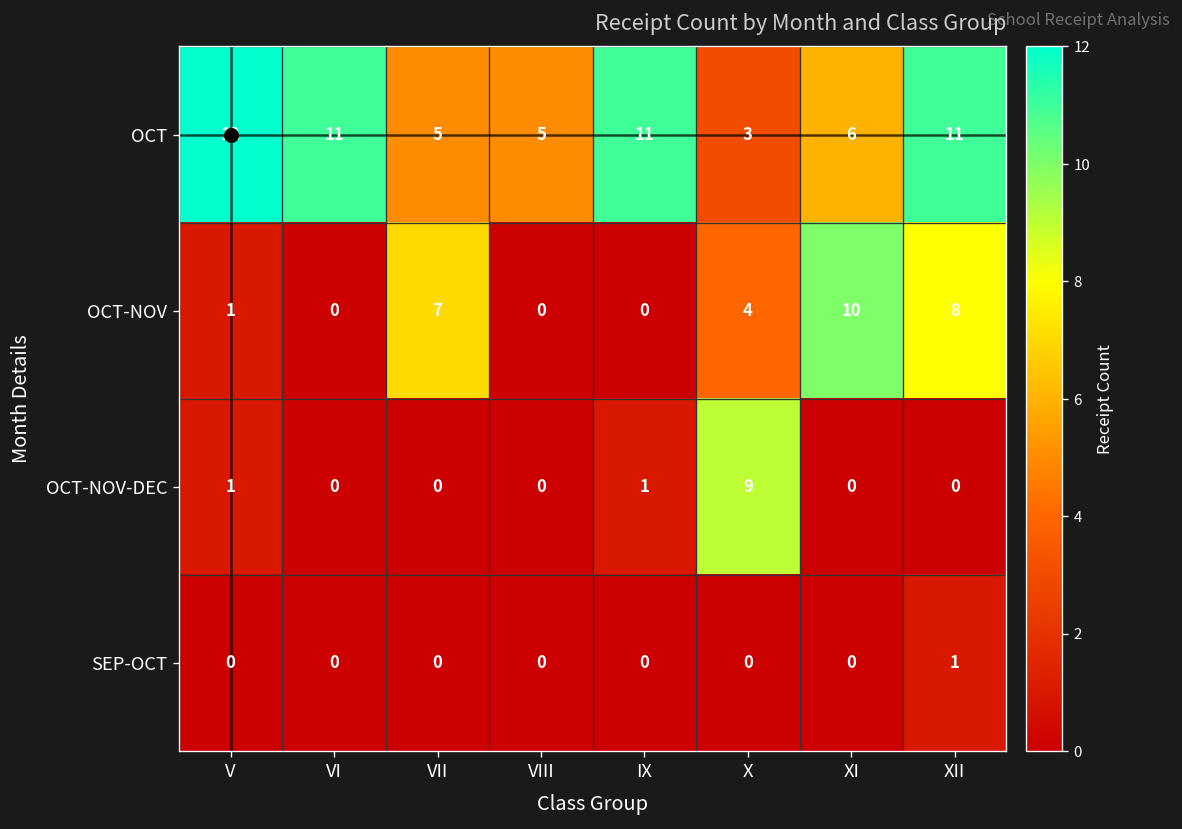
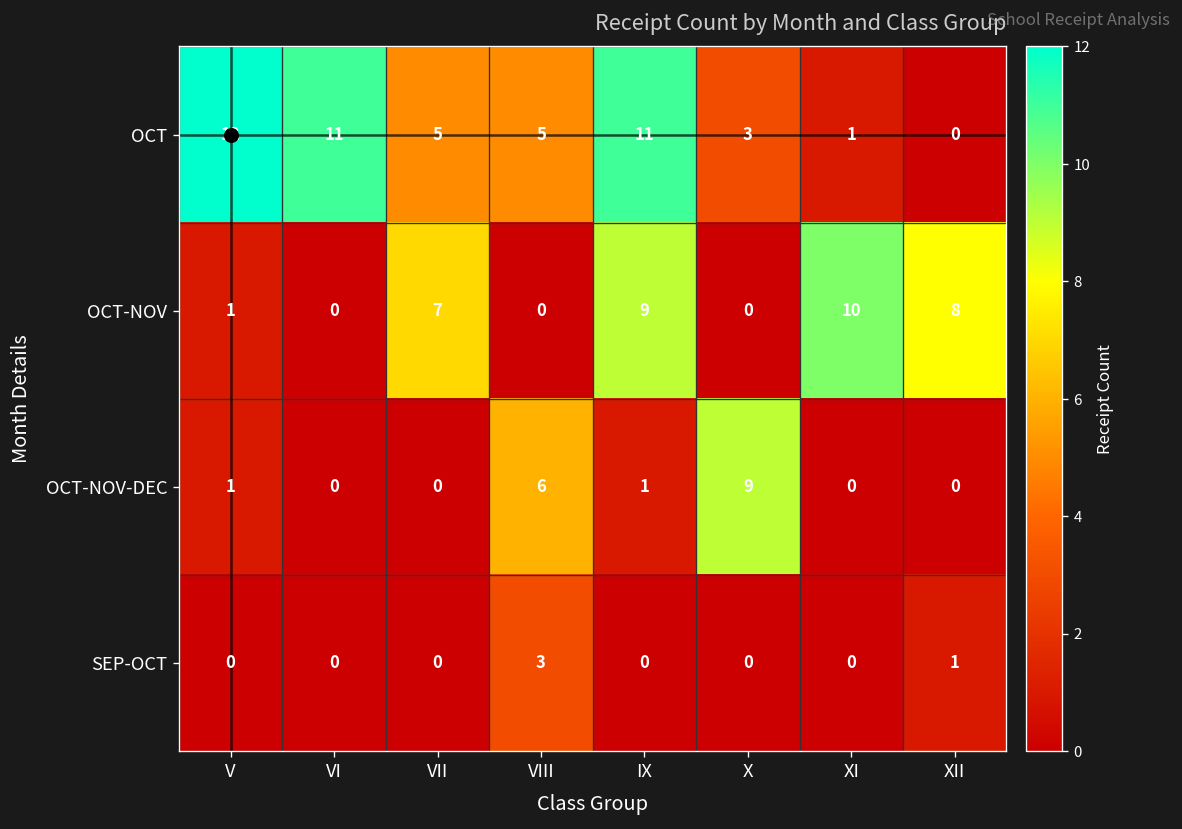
OCT, XI: 6 -> 1
OCT, XII: 11 -> 0
OCT-NOV, IX: 0 -> 9
OCT-NOV, X: 4 -> 0
OCT-NOV-DEC, VIII: 0 -> 6
SEP-OCT, VIII: 0 -> 3
